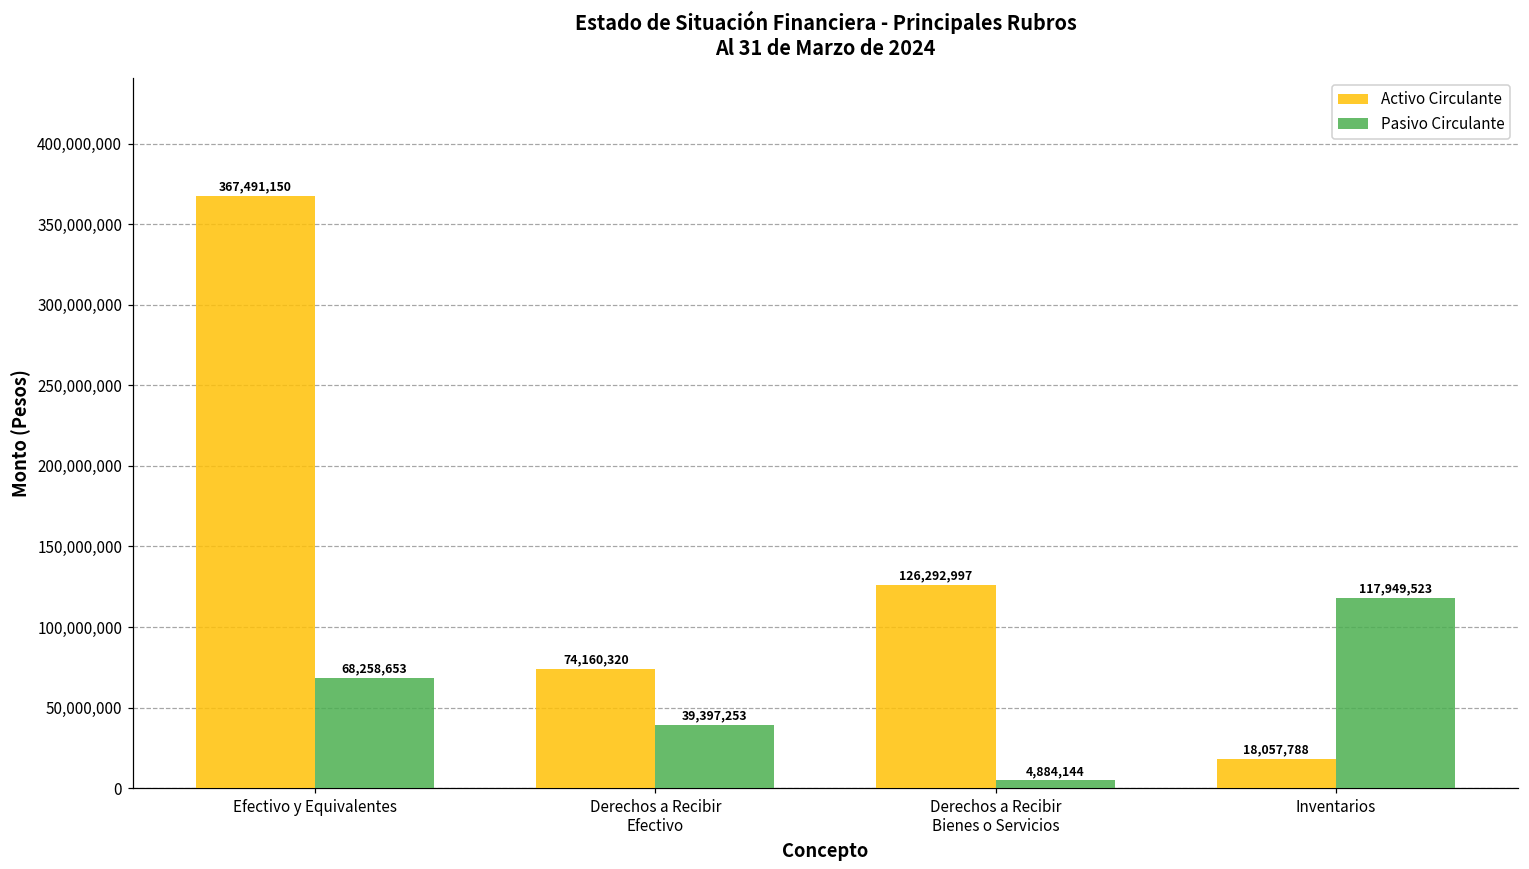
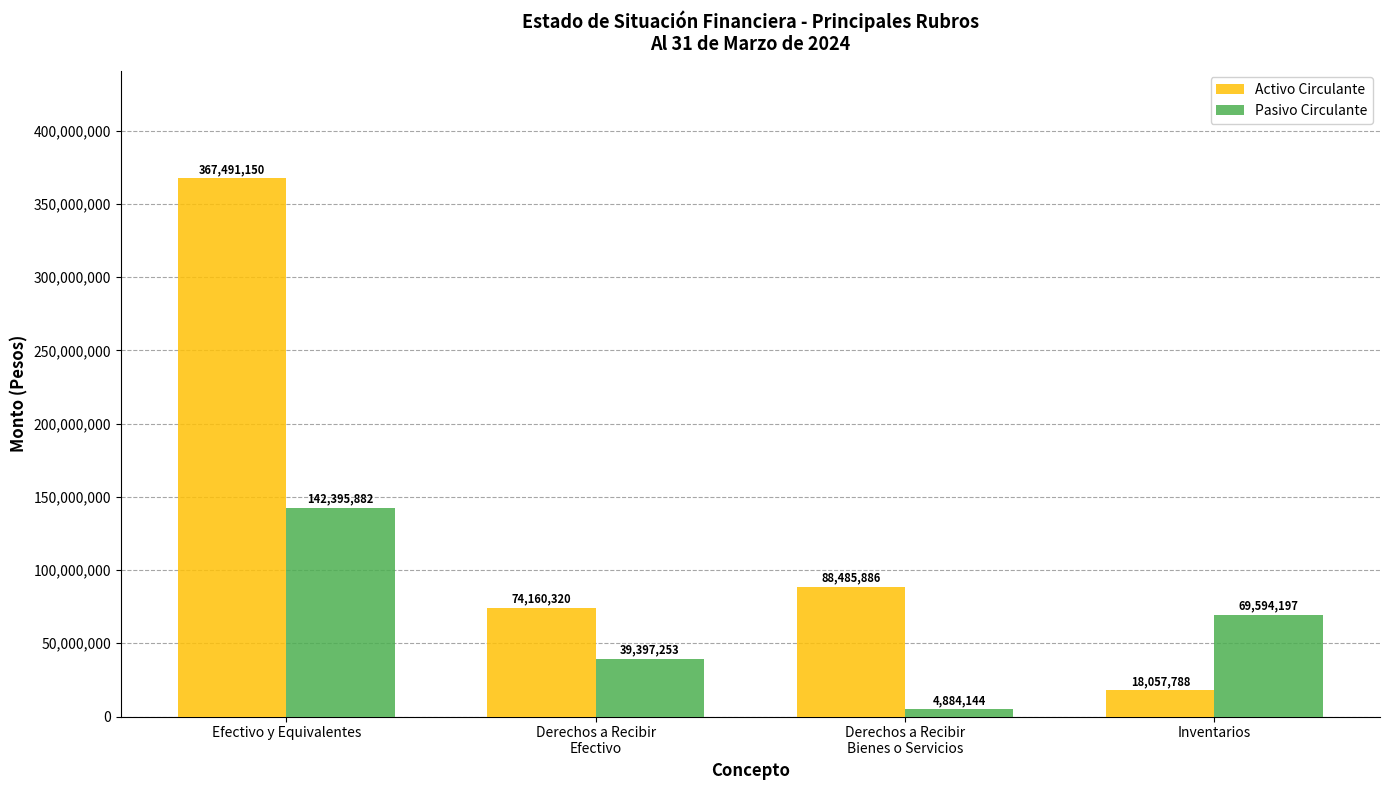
Pasivo Circulante, Efectivo y Equivalentes: 68,258,653 -> 142,395,882
Activo Circulante, Derechos a Recibir Bienes o Servicios: 126,292,997 -> 88,485,886
Pasivo Circulante, Inventarios: 117,949,523 -> 69,594,197
